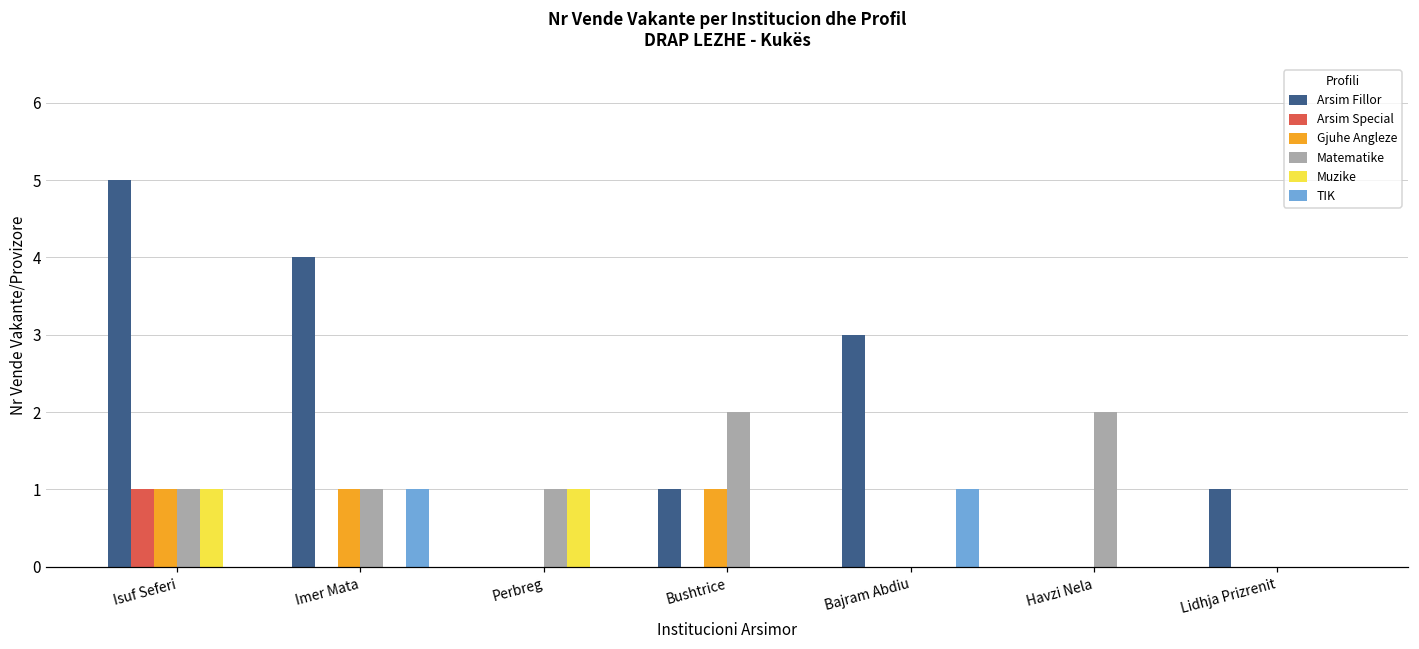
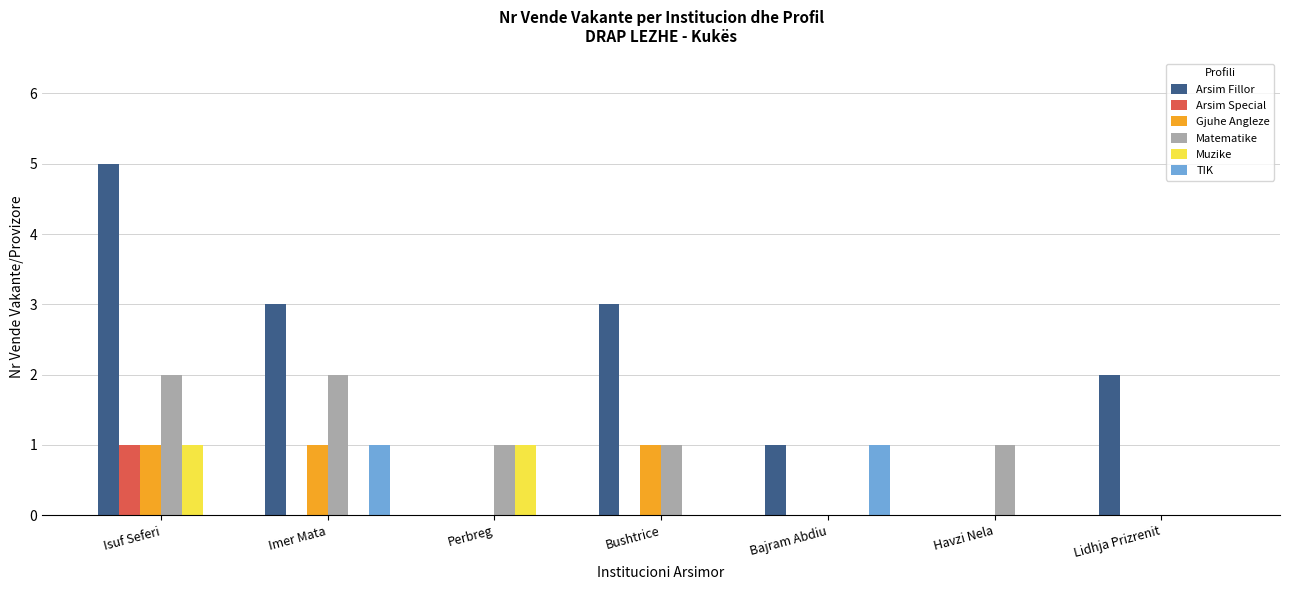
Matematike, Isuf Seferi: 1 -> 2
Arsim Fillor, Imer Mata: 4 -> 3
Matematike, Imer Mata: 1 -> 2
Arsim Fillor, Bushtrice: 1 -> 3
Matematike, Bushtrice: 2 -> 1
Arsim Fillor, Bajram Abdiu: 3 -> 1
Matematike, Havzi Nela: 2 -> 1
Arsim Fillor, Lidhja Prizrenit: 1 -> 2
